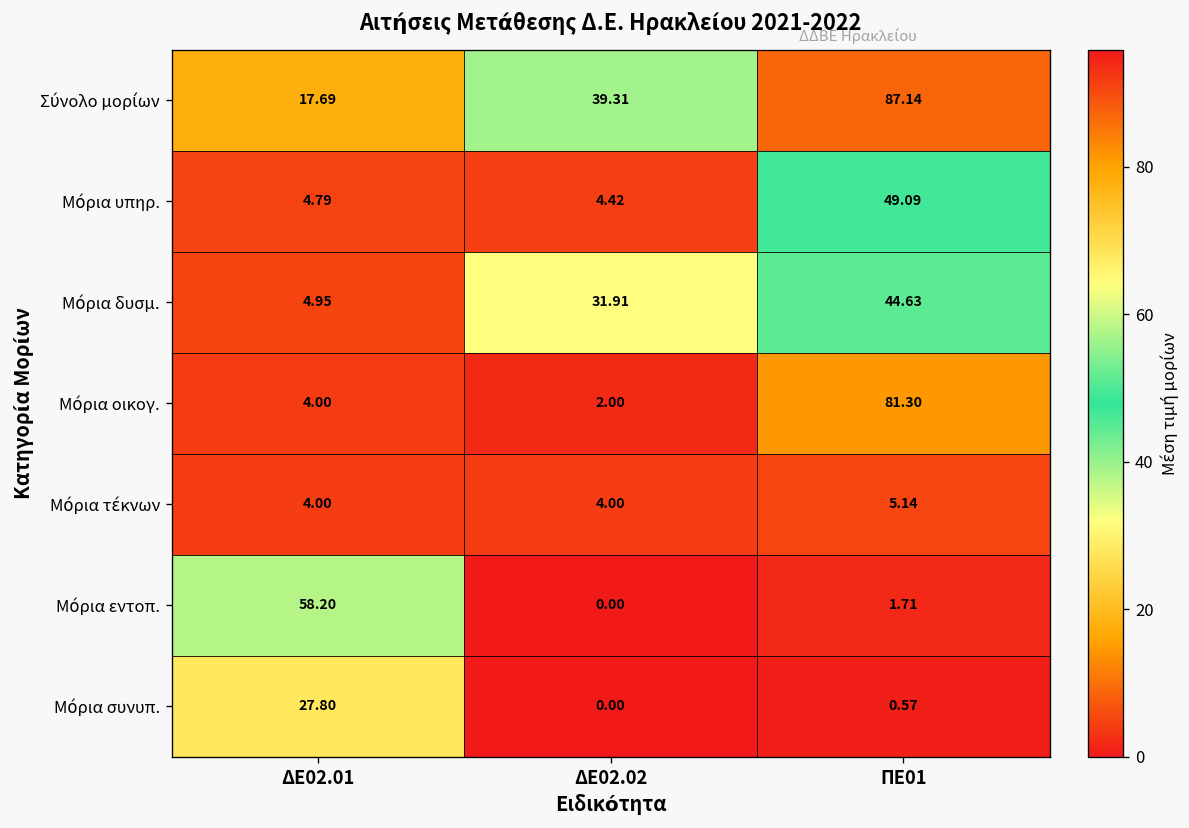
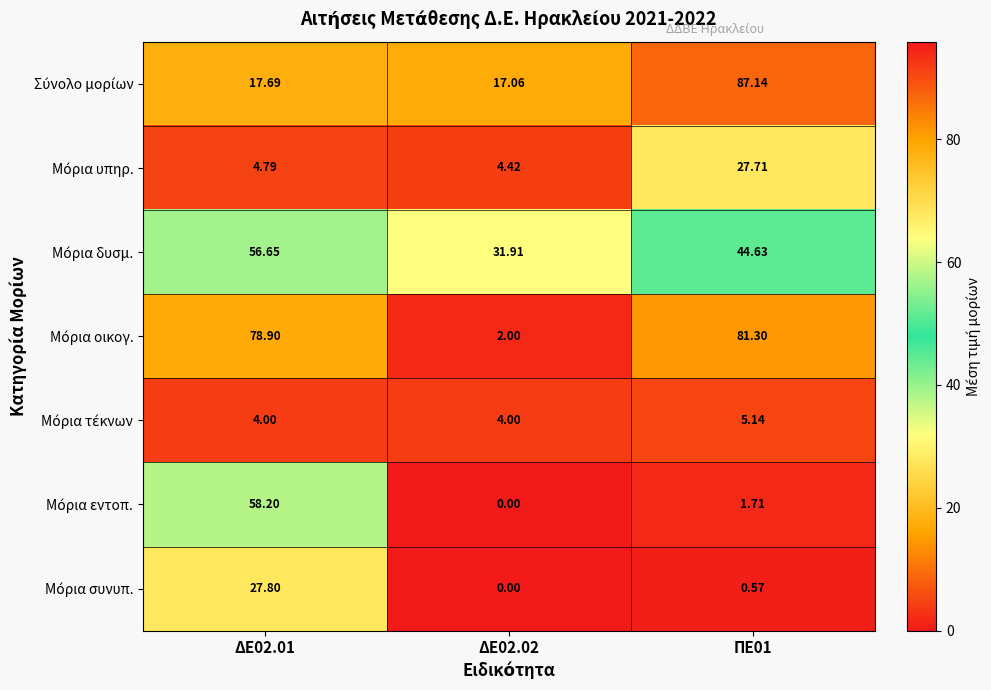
Σύνολο μορίων, ΔΕ02.02: 39.31 -> 17.06
Μόρια υπηρ., ΠΕ01: 49.09 -> 27.71
Μόρια δυσμ., ΔΕ02.01: 4.95 -> 56.65
Μόρια οικογ., ΔΕ02.01: 4.00 -> 78.90
